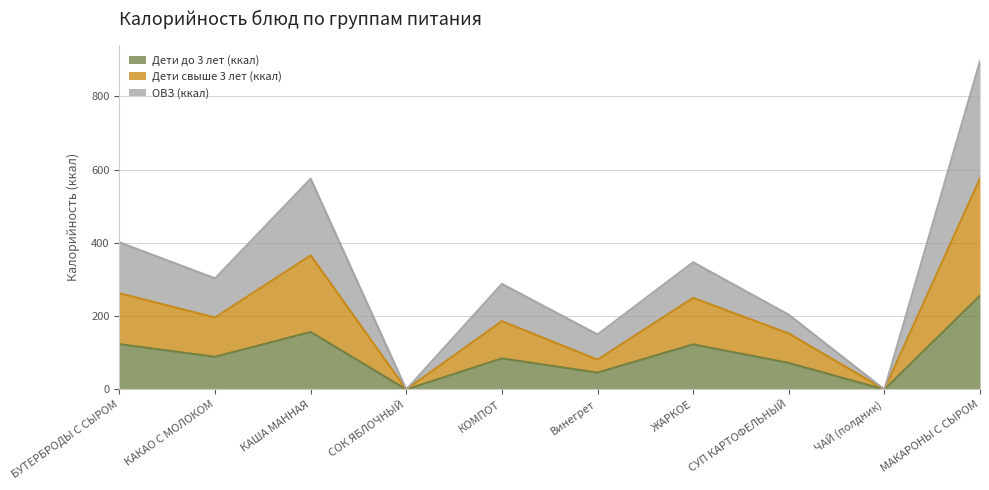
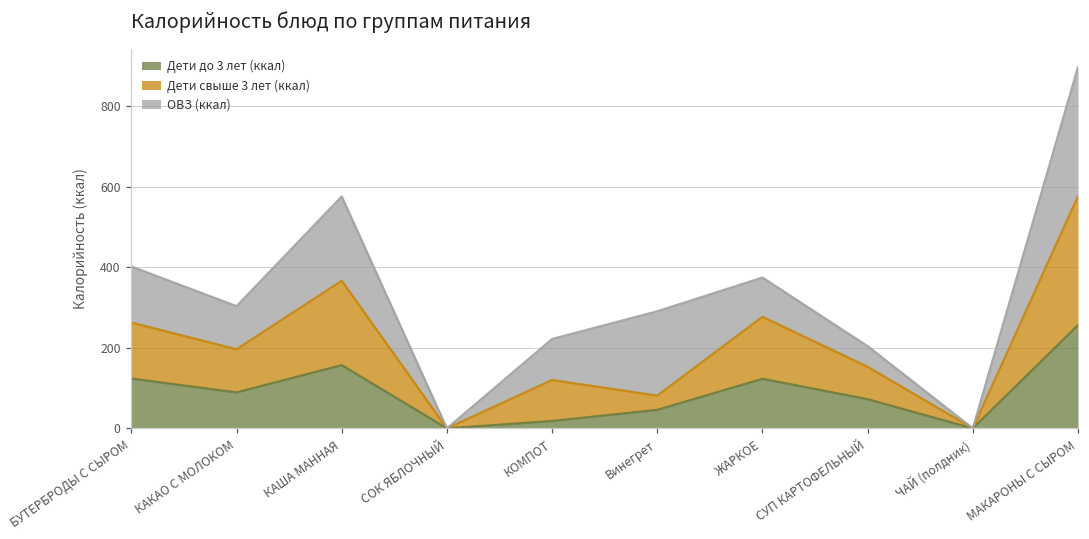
Дети до 3 лет (ккал), КОМПОТ: 80 -> 20
ОВЗ (ккал), Винегрет: 70 -> 210
Дети свыше 3 лет (ккал), ЖАРКОЕ: 130 -> 150
